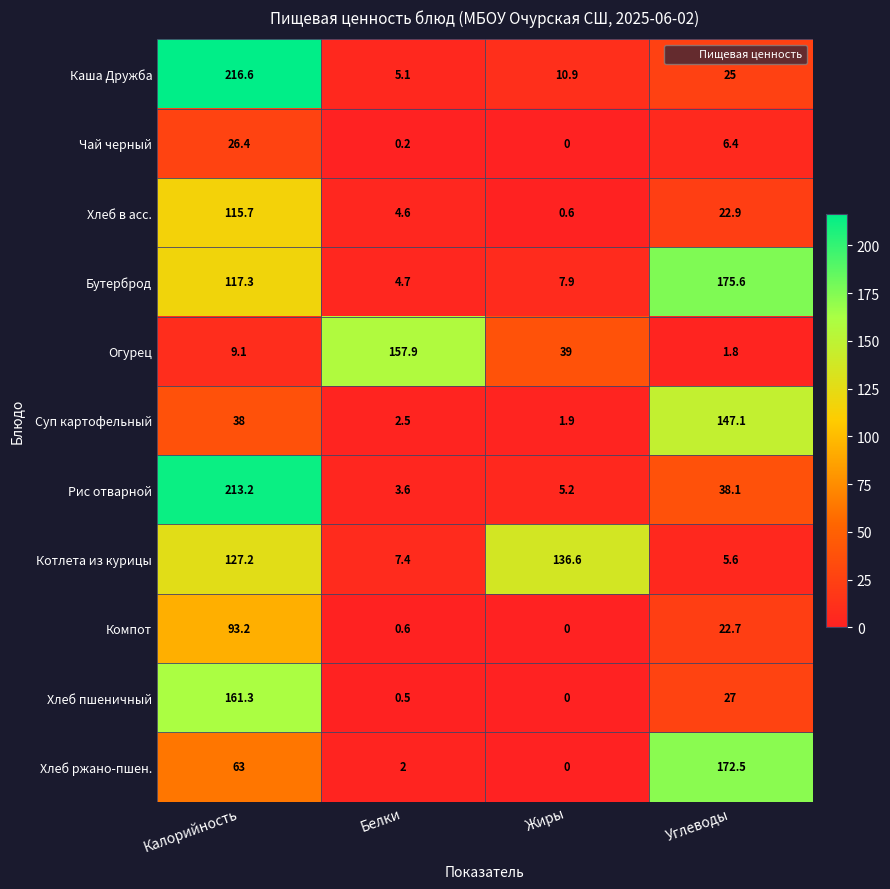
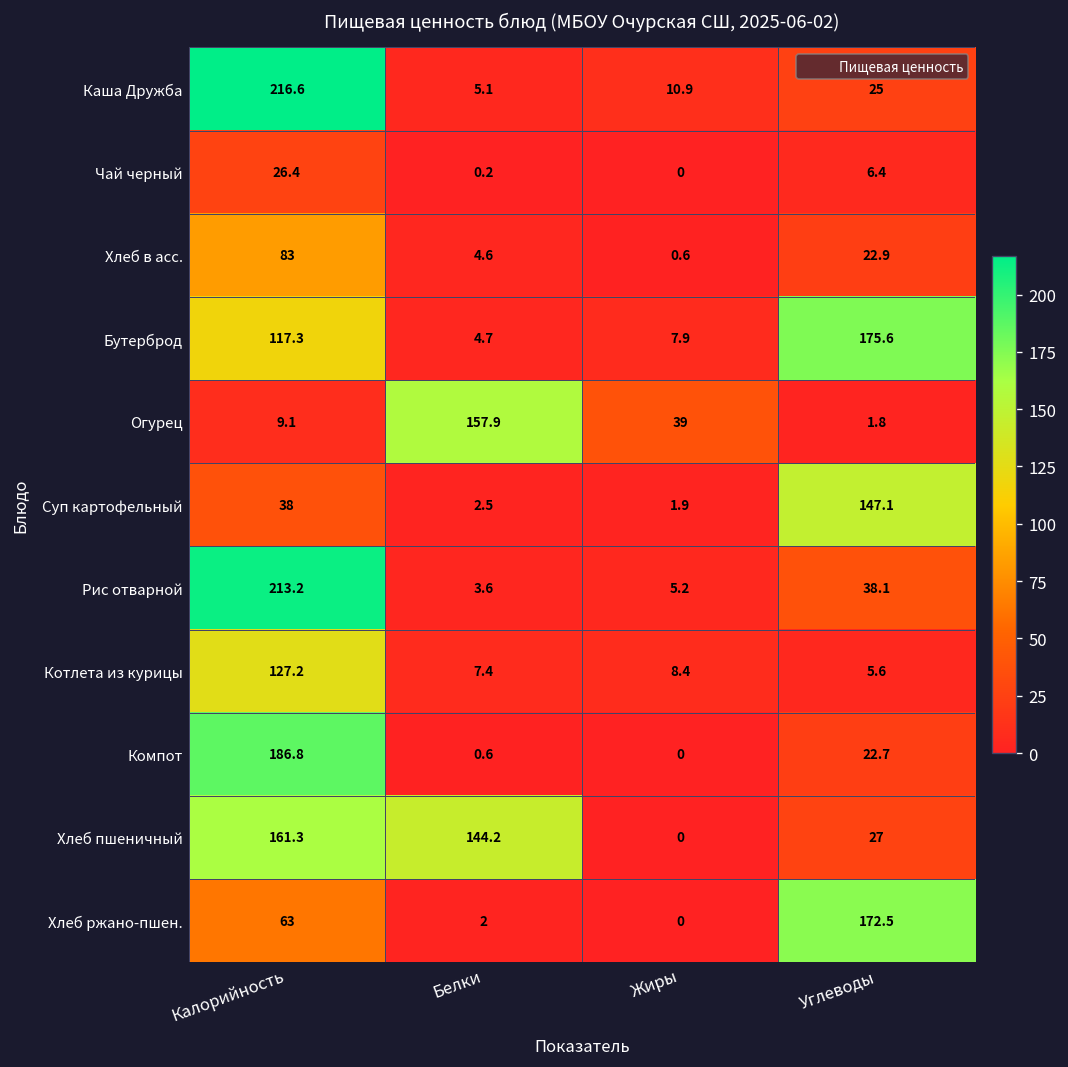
Хлеб в асс., Калорийность: 115.7 -> 83
Котлета из курицы, Жиры: 136.6 -> 8.4
Компот, Калорийность: 93.2 -> 186.8
Хлеб пшеничный, Белки: 0.5 -> 144.2
